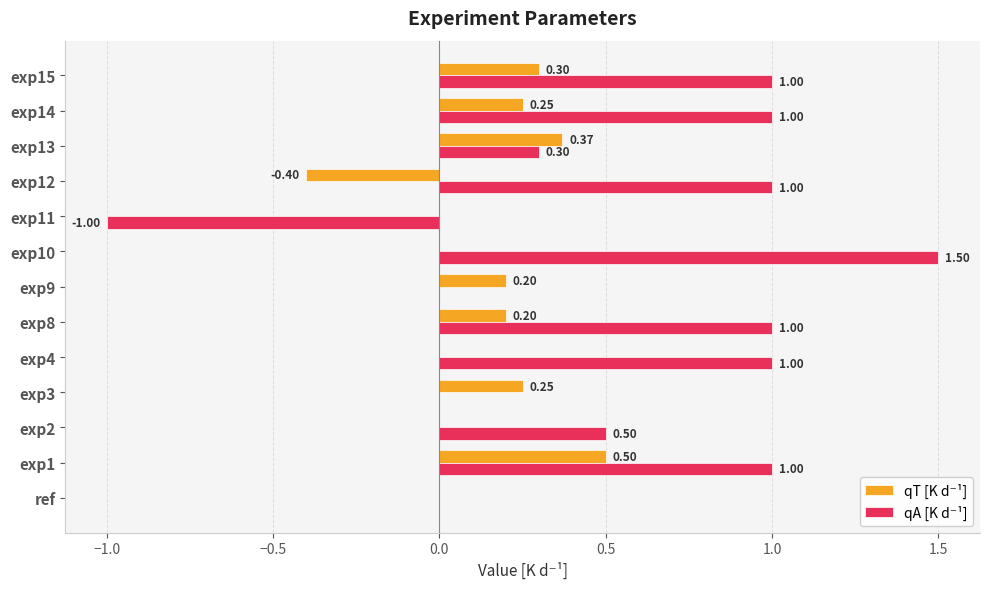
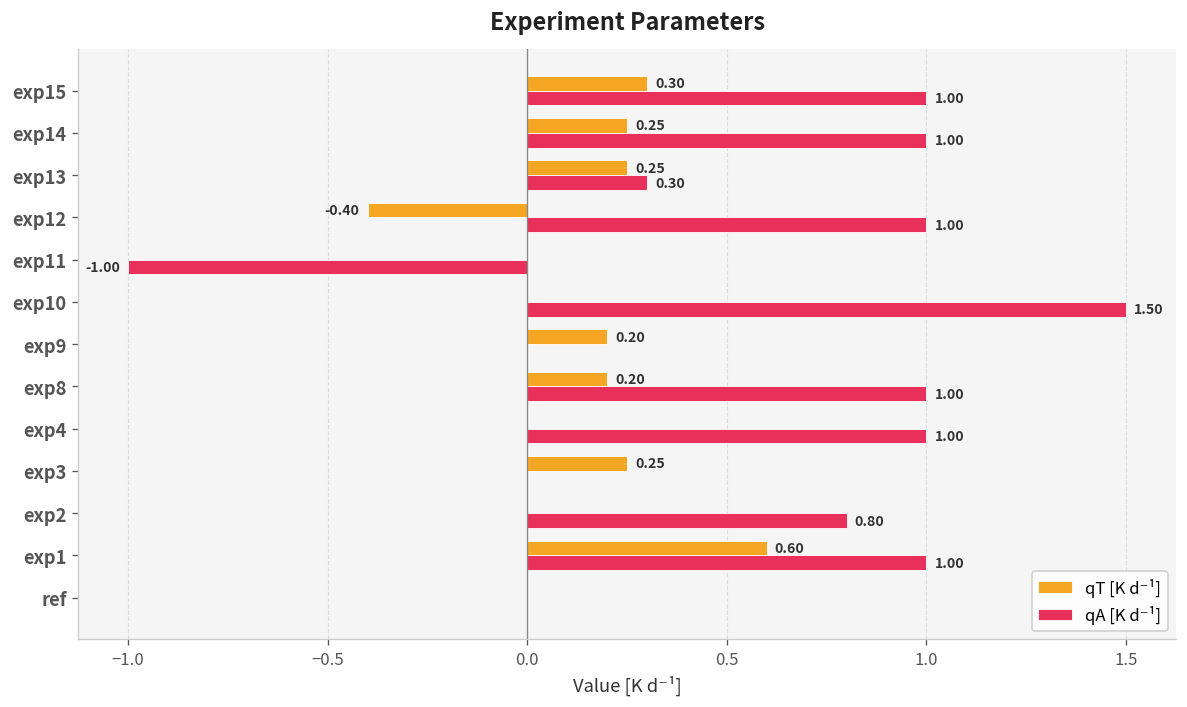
qT [K d⁻¹], exp13: 0.37 -> 0.25
qA [K d⁻¹], exp2: 0.50 -> 0.80
qT [K d⁻¹], exp1: 0.50 -> 0.60
